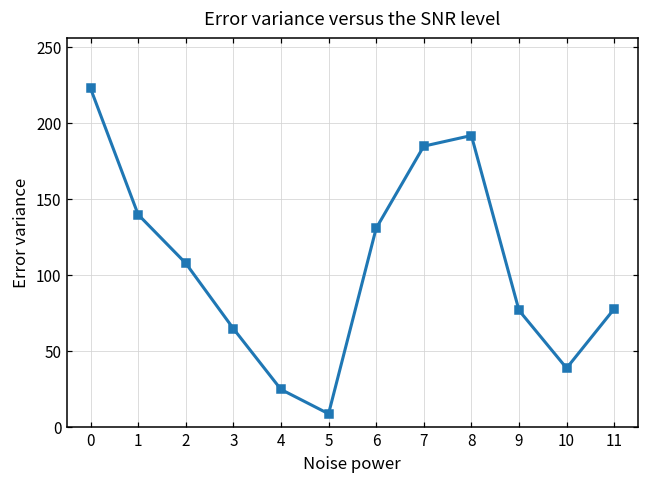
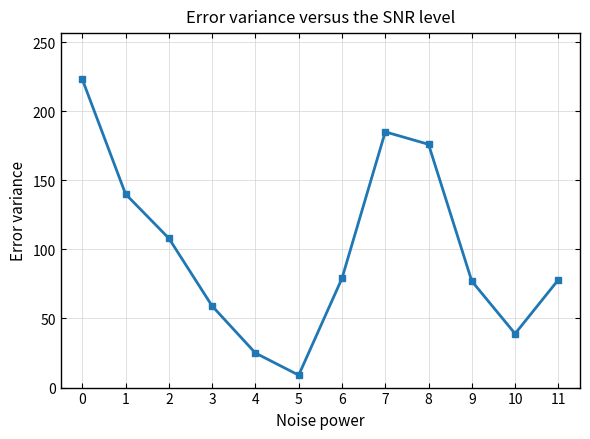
3: 65 -> 59
6: 131 -> 79
8: 192 -> 176
